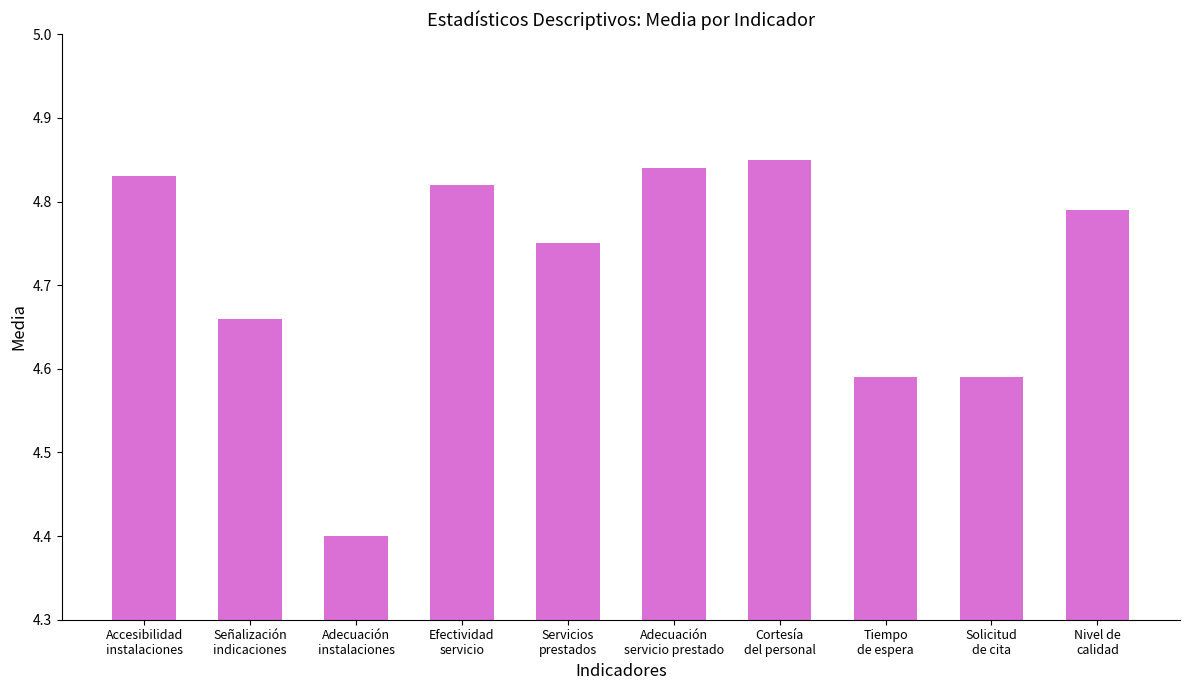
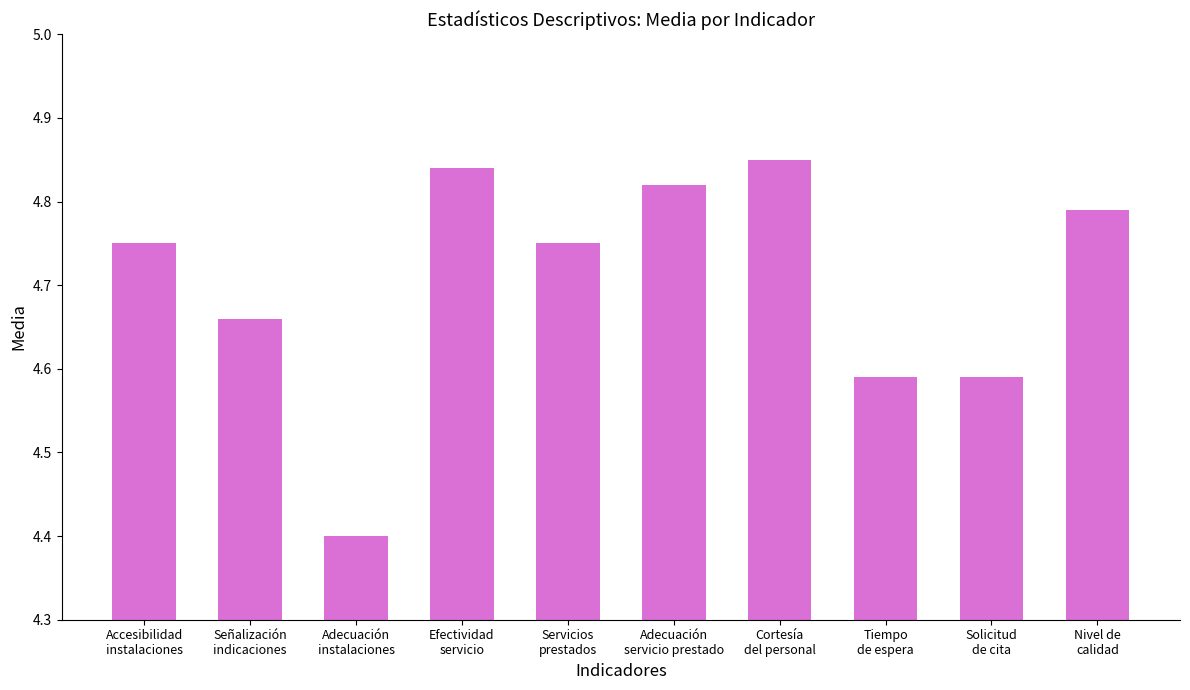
Accesibilidad instalaciones: 4.83 -> 4.75
Efectividad servicio: 4.82 -> 4.84
Adecuación servicio prestado: 4.84 -> 4.82
